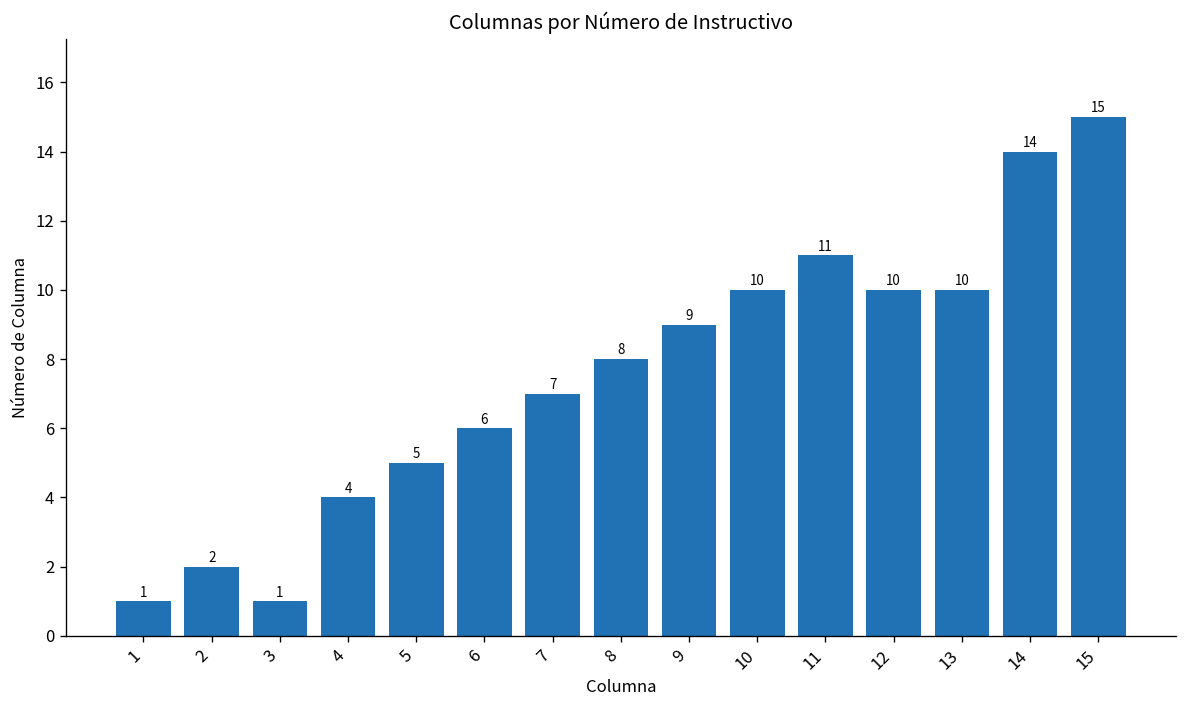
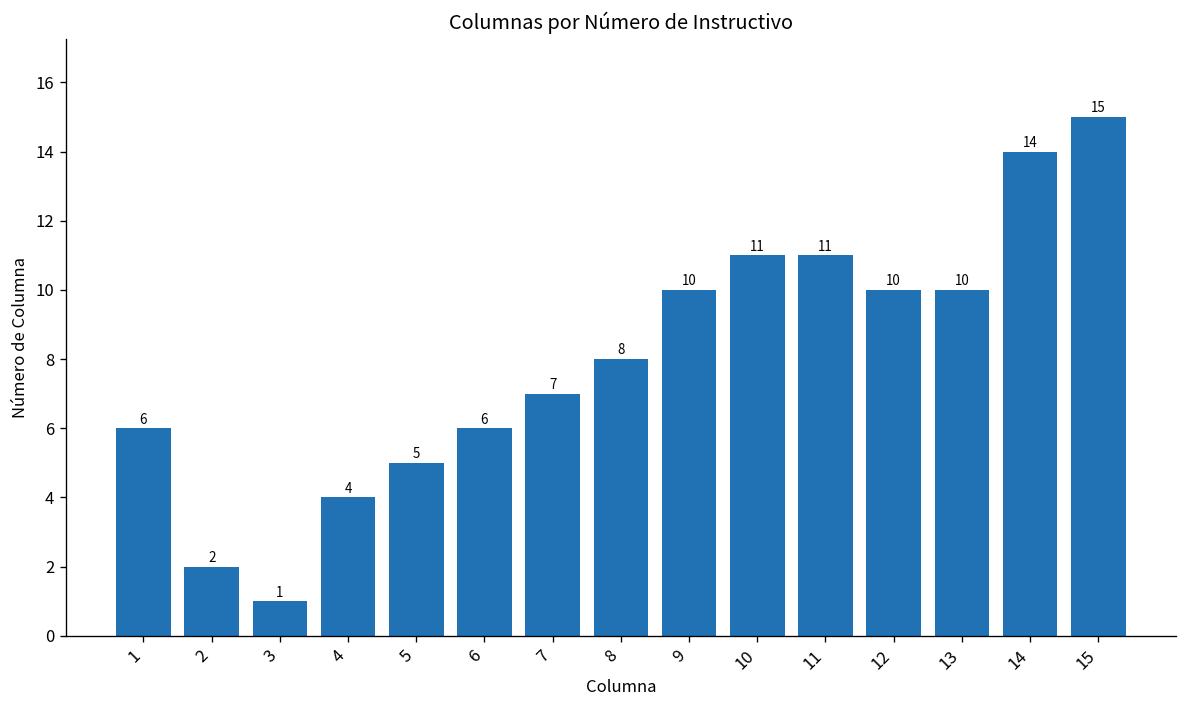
1: 1 -> 6
9: 9 -> 10
10: 10 -> 11
